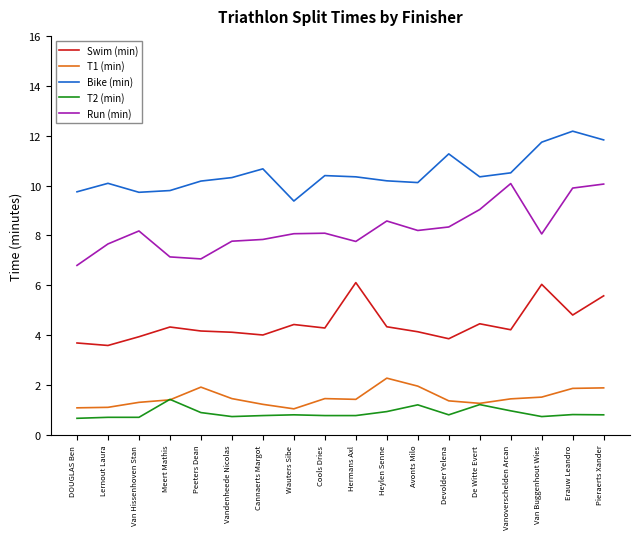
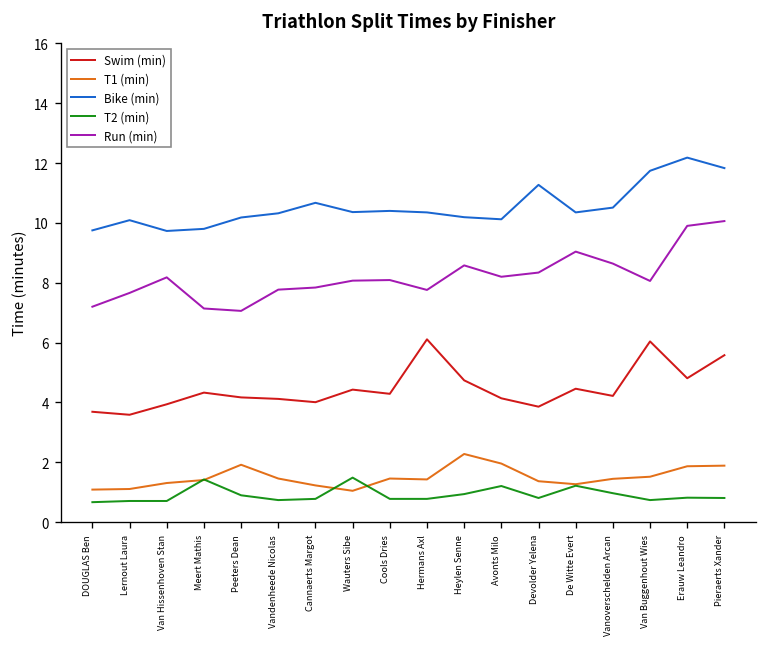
Run (min), DOUGLAS Ben: 6.8 -> 7.2
Bike (min), Wauters Sibe: 9.4 -> 10.4
T2 (min), Wauters Sibe: 0.8 -> 1.5
Swim (min), Heylen Senne: 4.3 -> 4.7
Run (min), Vanoverschelden Arcan: 10.1 -> 8.6
